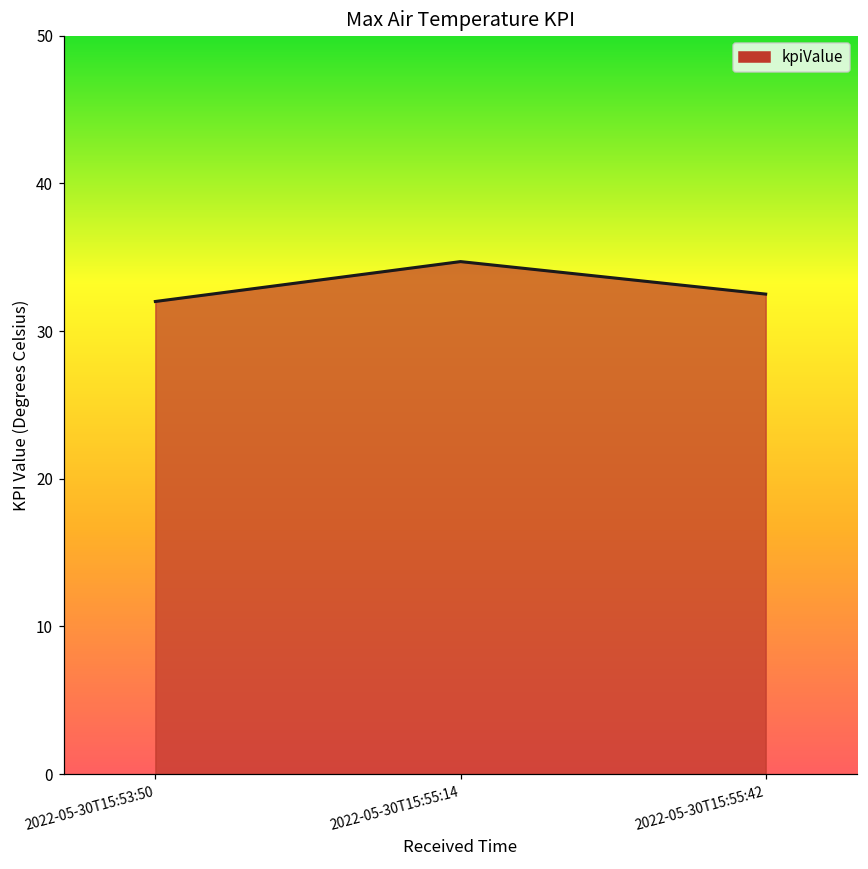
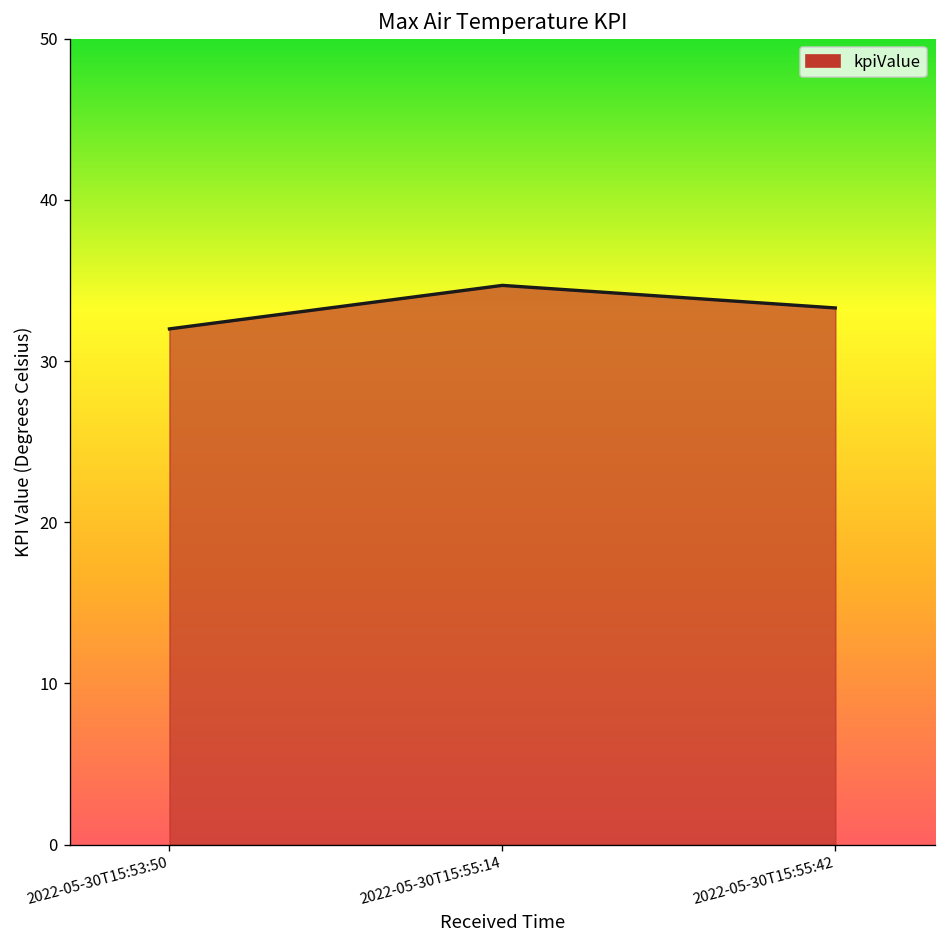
2022-05-30T15:55:42: 32.5 -> 33.3
